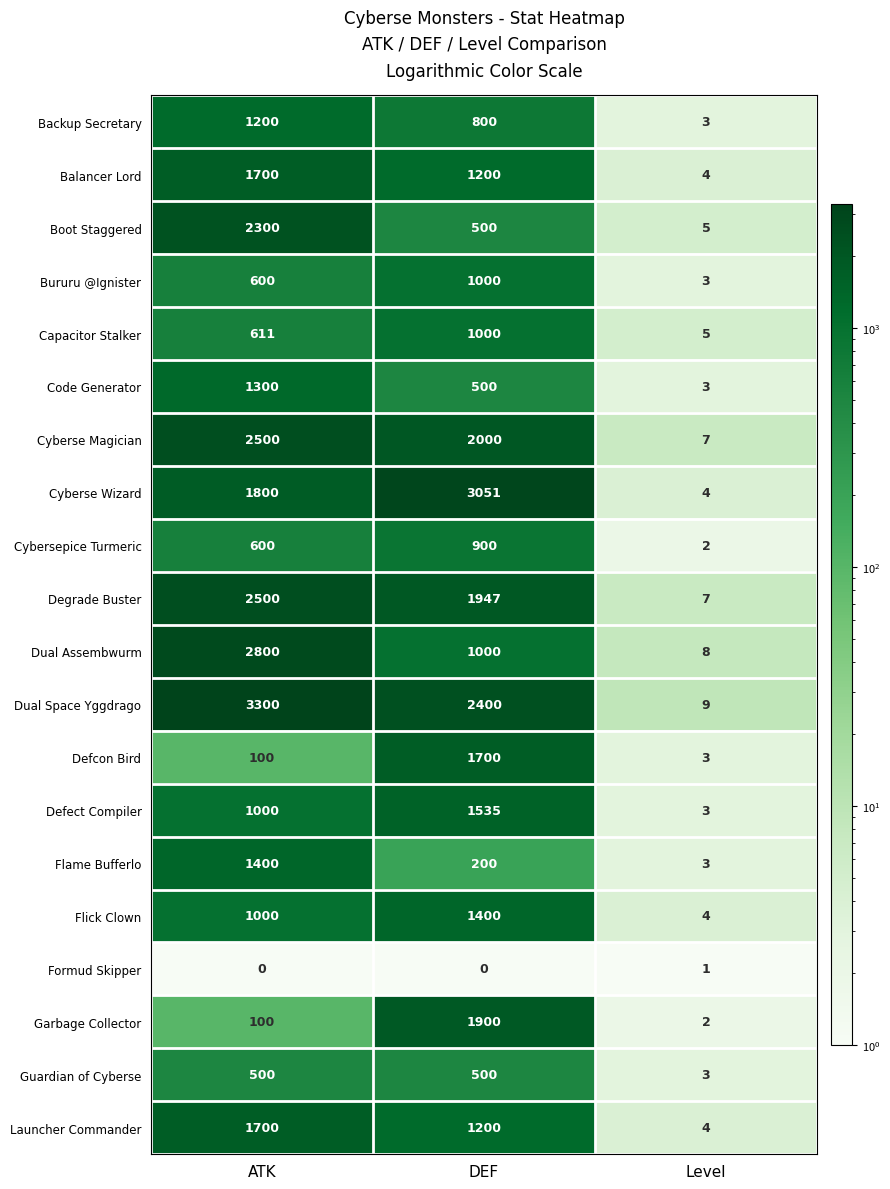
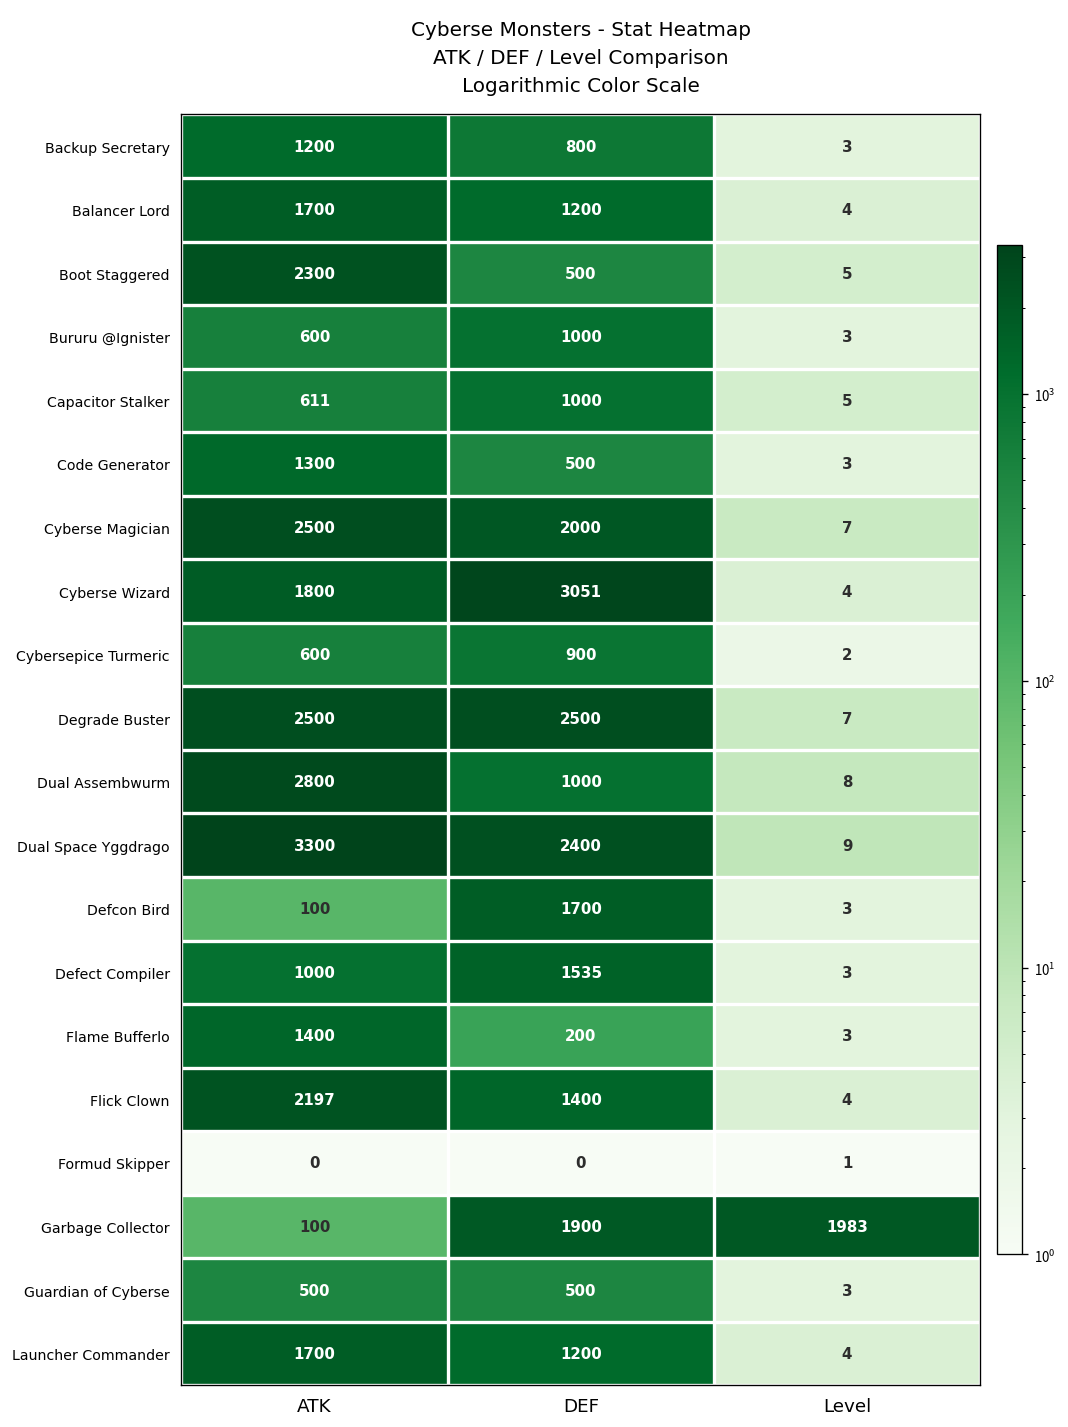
Degrade Buster, DEF: 1947 -> 2500
Flick Clown, ATK: 1000 -> 2197
Garbage Collector, Level: 2 -> 1983
